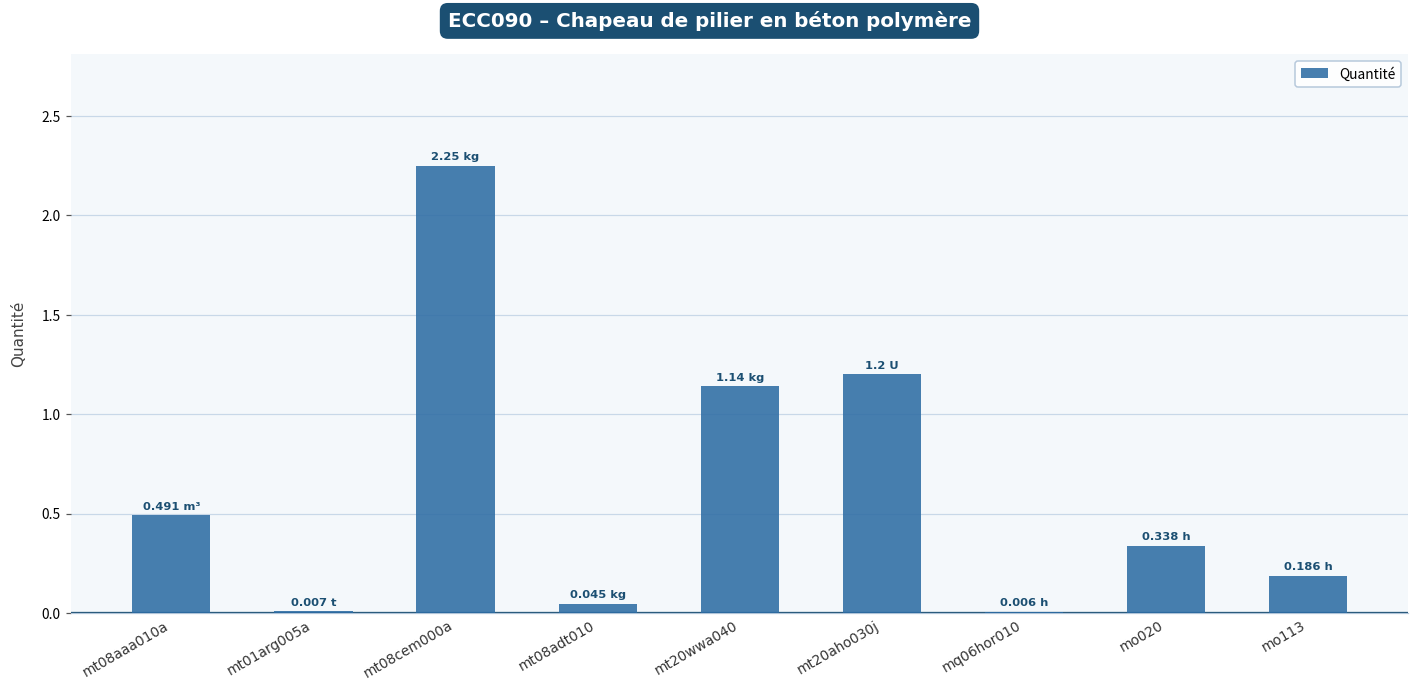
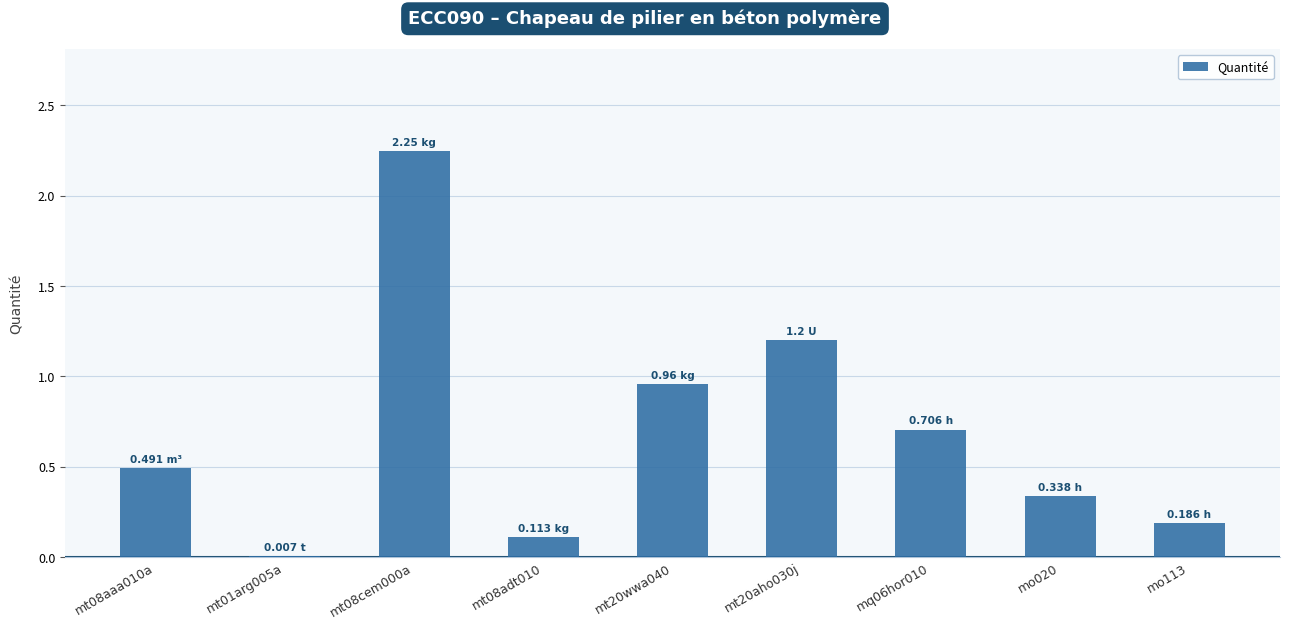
mt08adt010: 0.045 -> 0.113
mt20wwa040: 1.14 -> 0.96
mq06hor010: 0.006 -> 0.706
